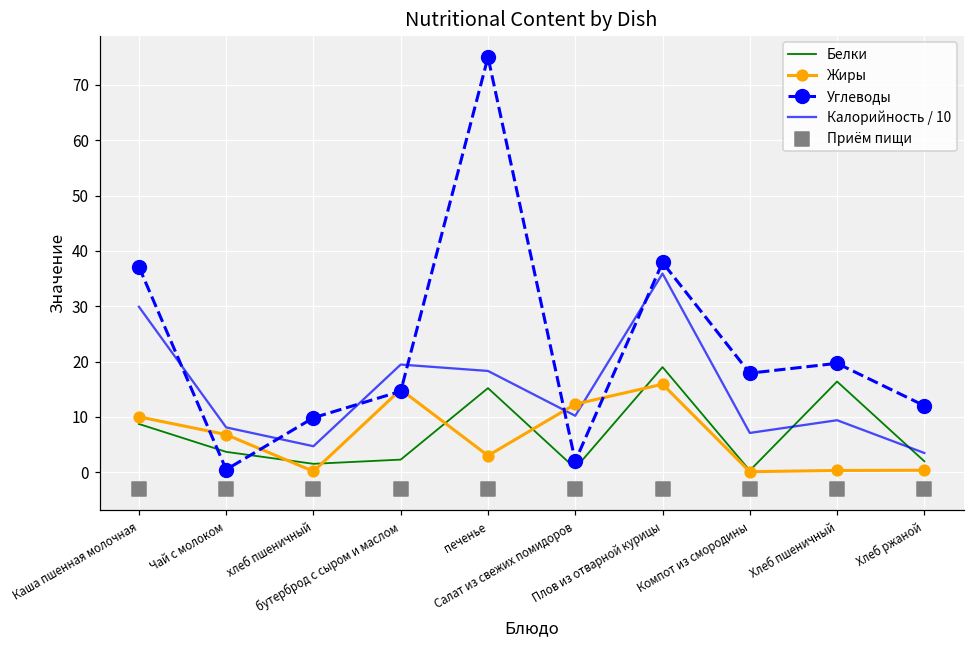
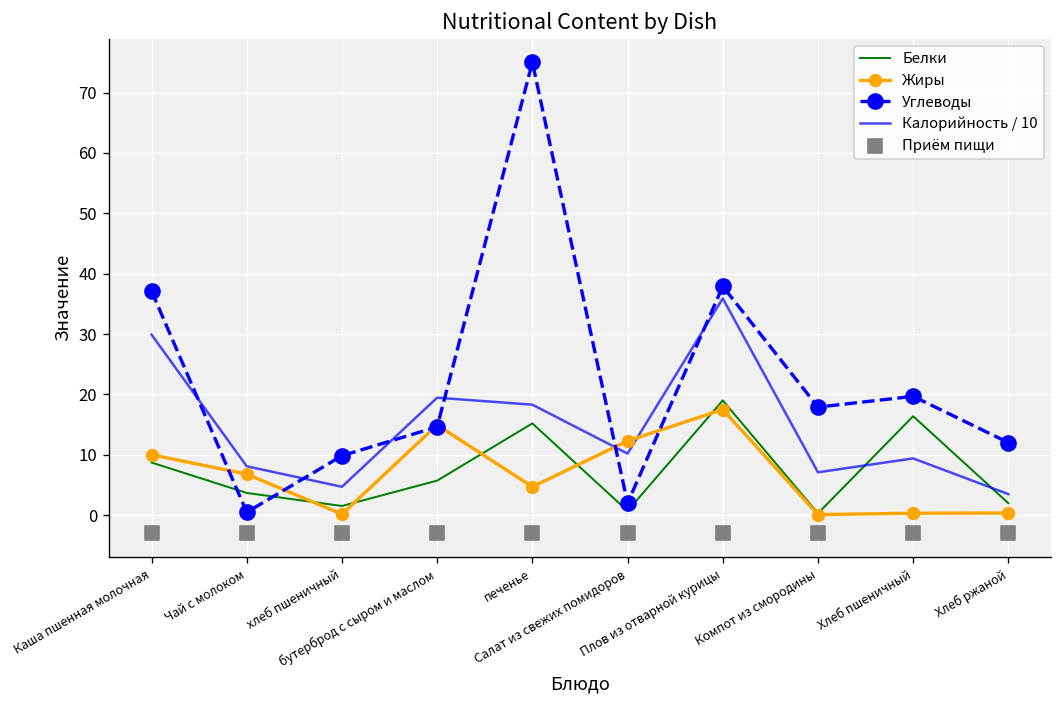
Белки, бутерброд с сыром и маслом: 2 -> 6
Жиры, печенье: 3 -> 5
Жиры, Плов из отварной курицы: 16 -> 18
